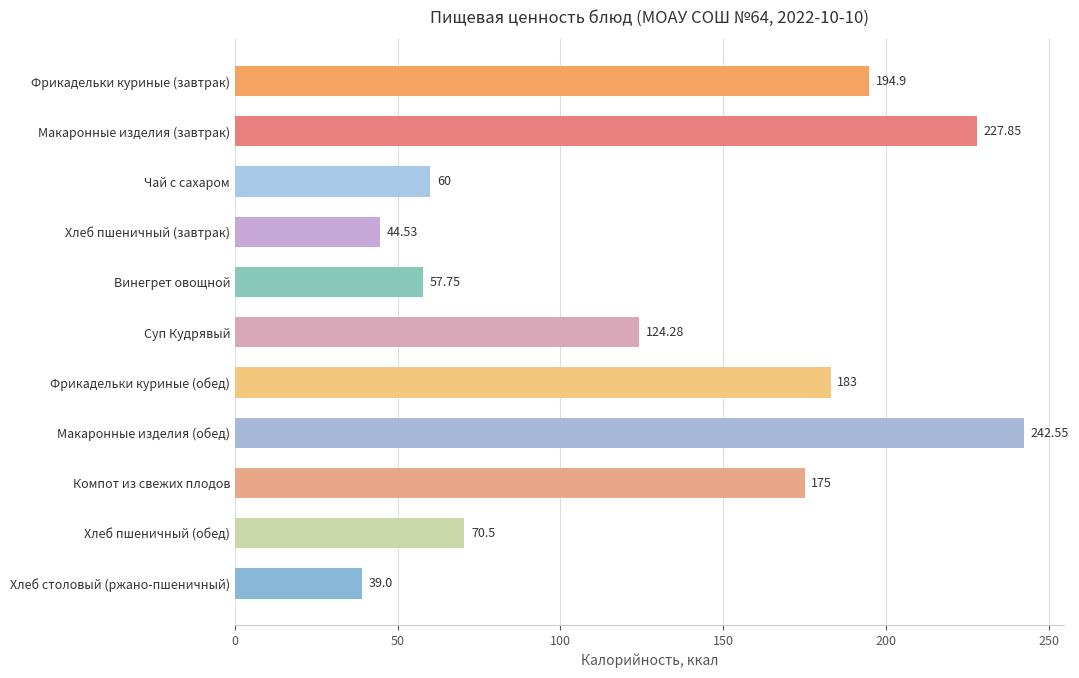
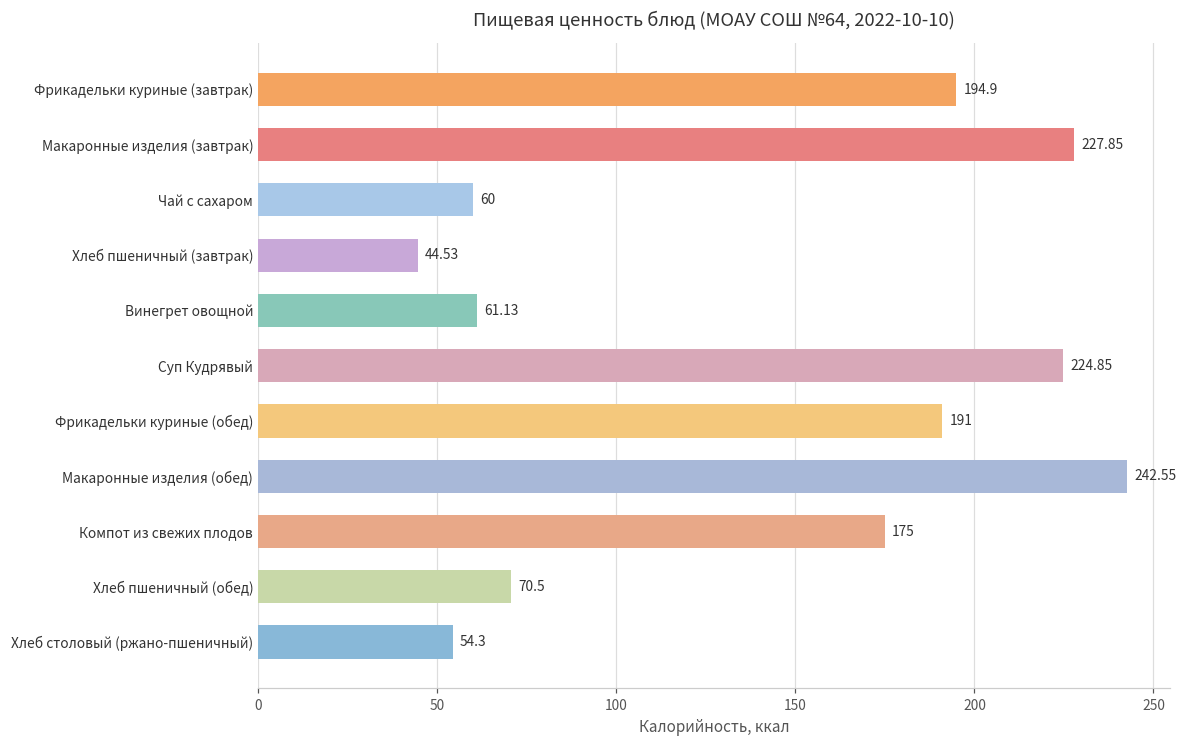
Винегрет овощной: 57.75 -> 61.13
Суп Кудрявый: 124.28 -> 224.85
Фрикадельки куриные (обед): 183 -> 191
Хлеб столовый (ржано-пшеничный): 39.0 -> 54.3
